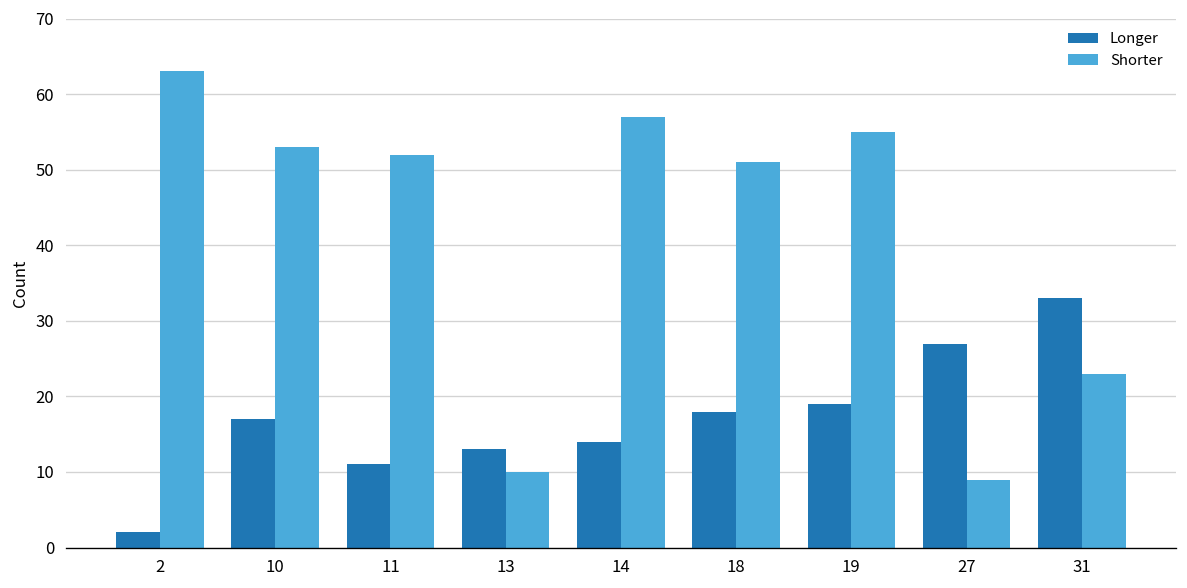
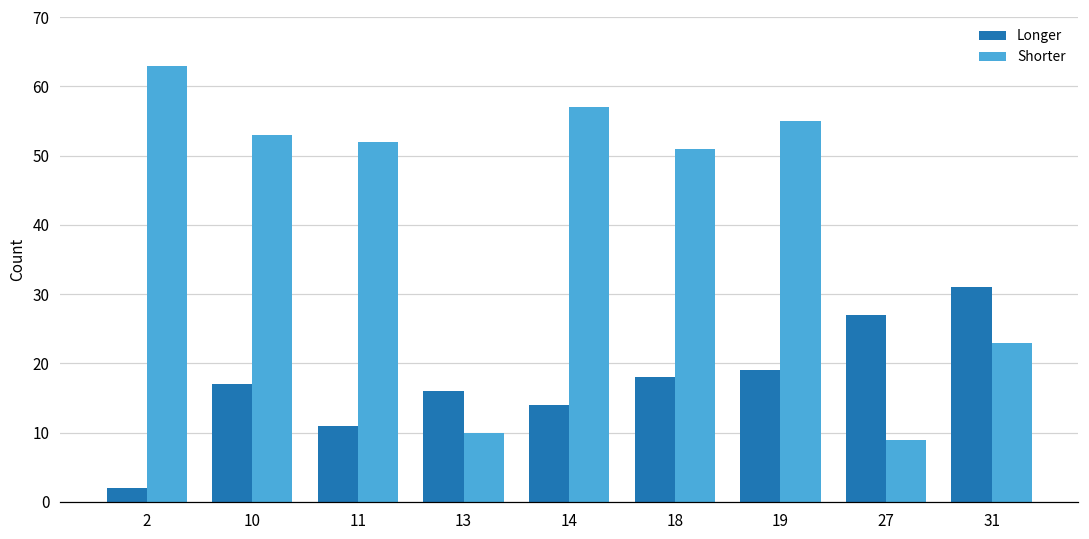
Longer, 13: 13 -> 16
Longer, 31: 33 -> 31
